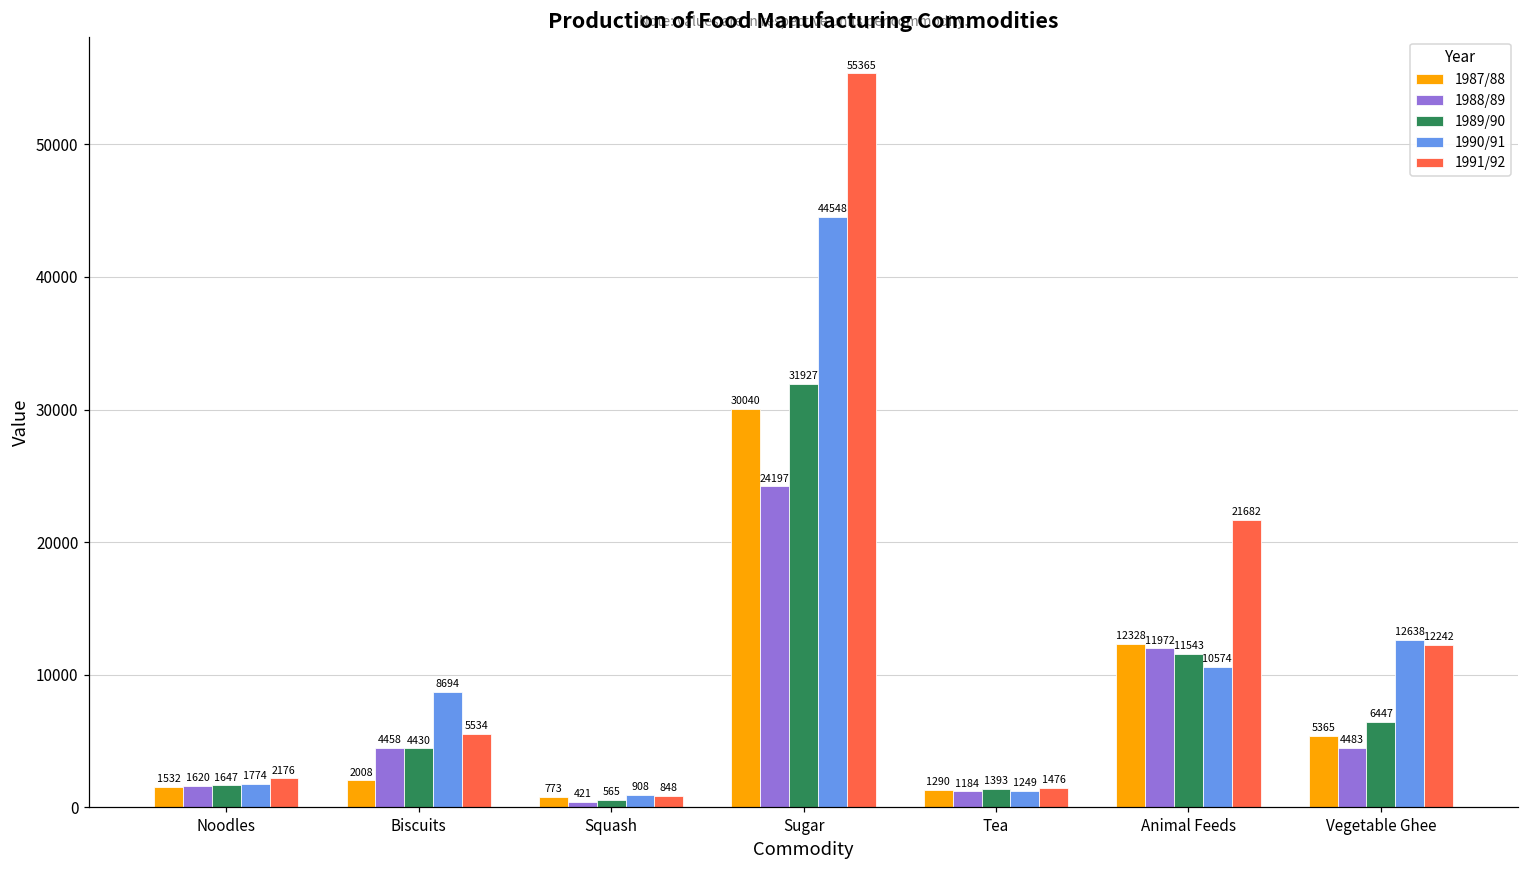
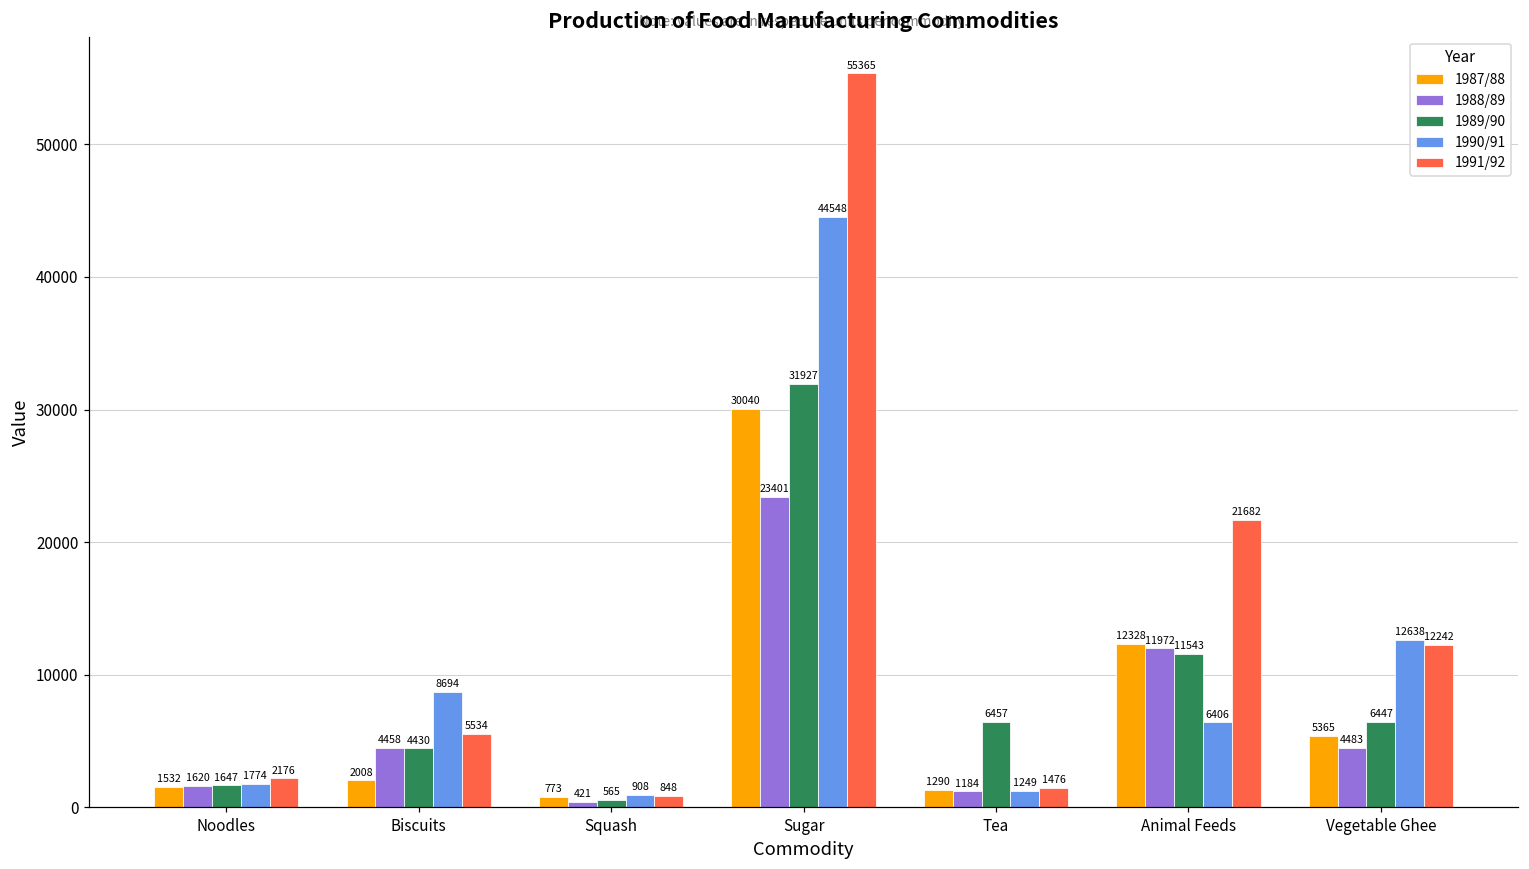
1988/89, Sugar: 24197 -> 23401
1989/90, Tea: 1393 -> 6457
1990/91, Animal Feeds: 10574 -> 6406
